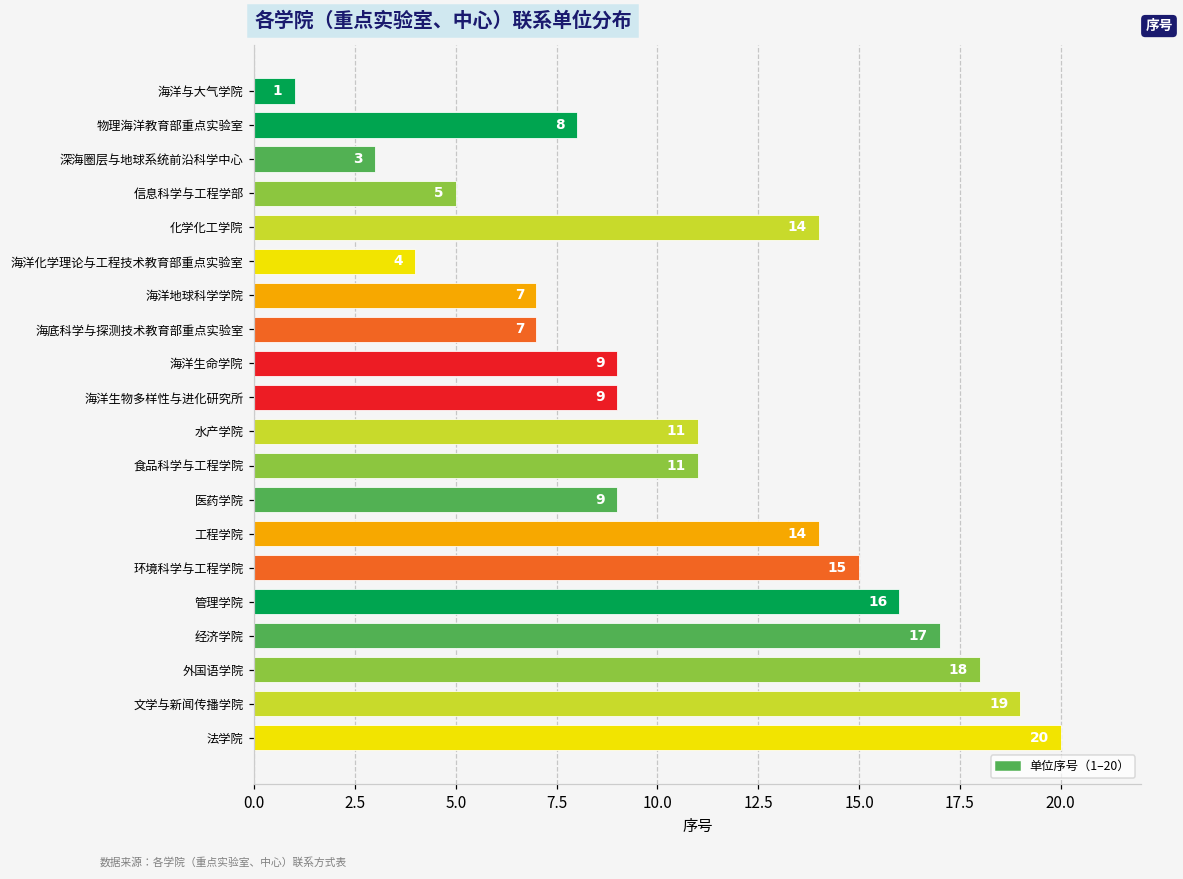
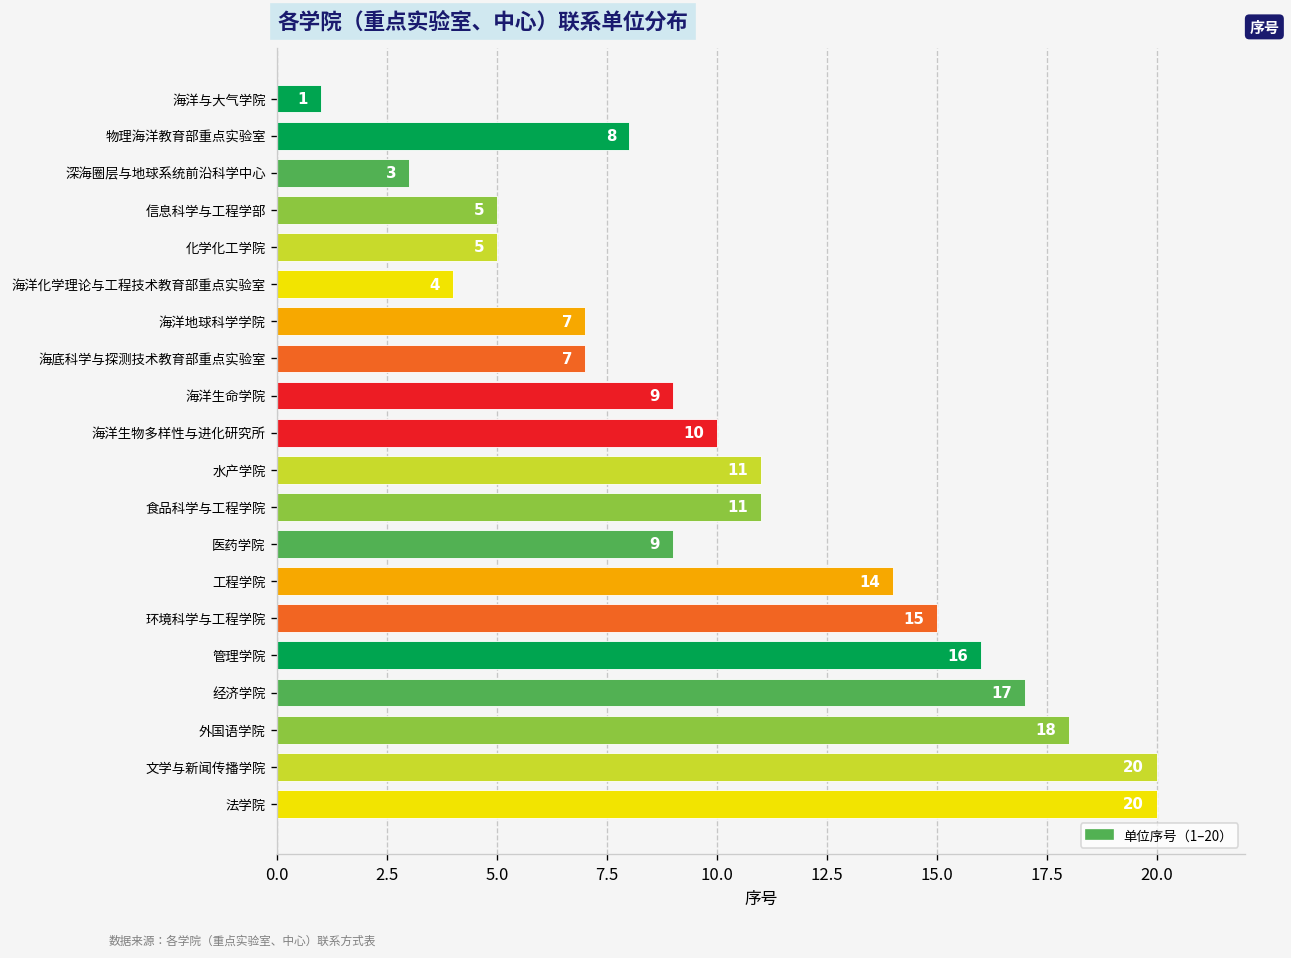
化学化工学院: 14 -> 5
海洋生物多样性与进化研究所: 9 -> 10
文学与新闻传播学院: 19 -> 20
